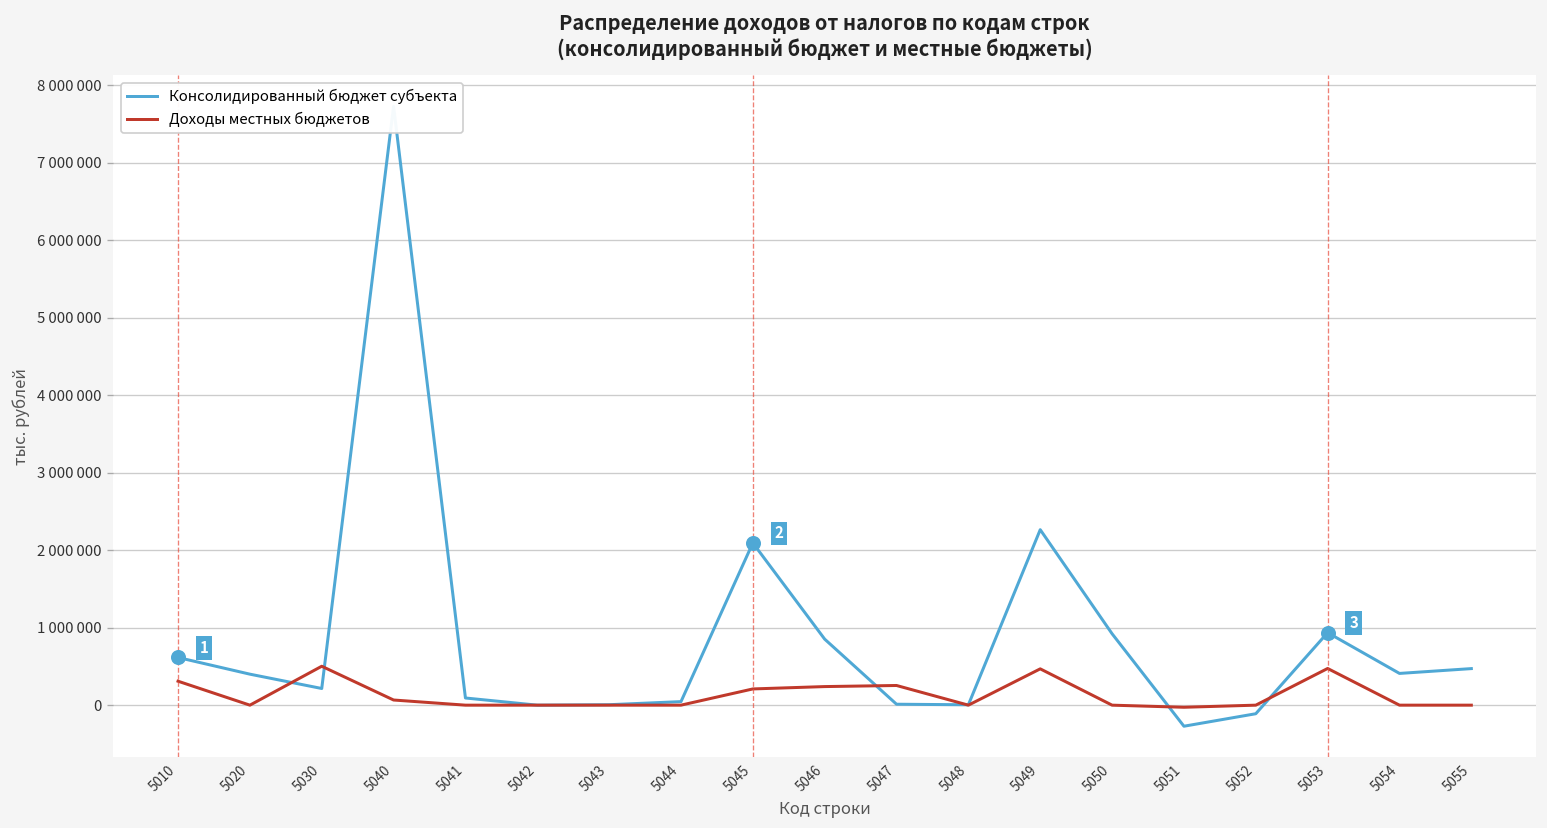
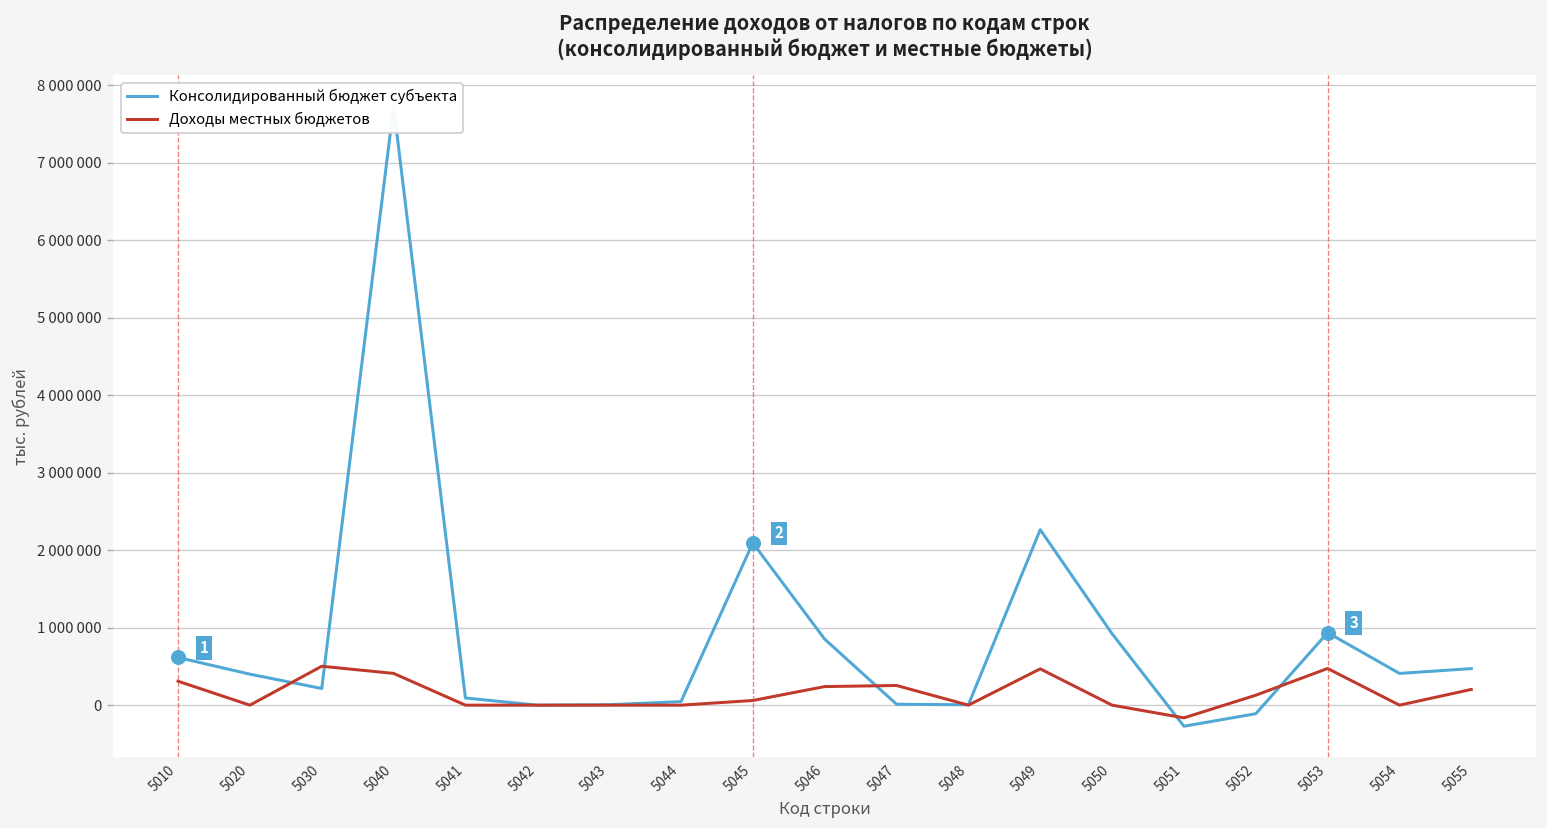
Доходы местных бюджетов, 5040: 100000 -> 400000
Доходы местных бюджетов, 5045: 200000 -> 100000
Доходы местных бюджетов, 5051: 0 -> -200000
Доходы местных бюджетов, 5052: 0 -> 100000
Доходы местных бюджетов, 5055: 0 -> 200000
